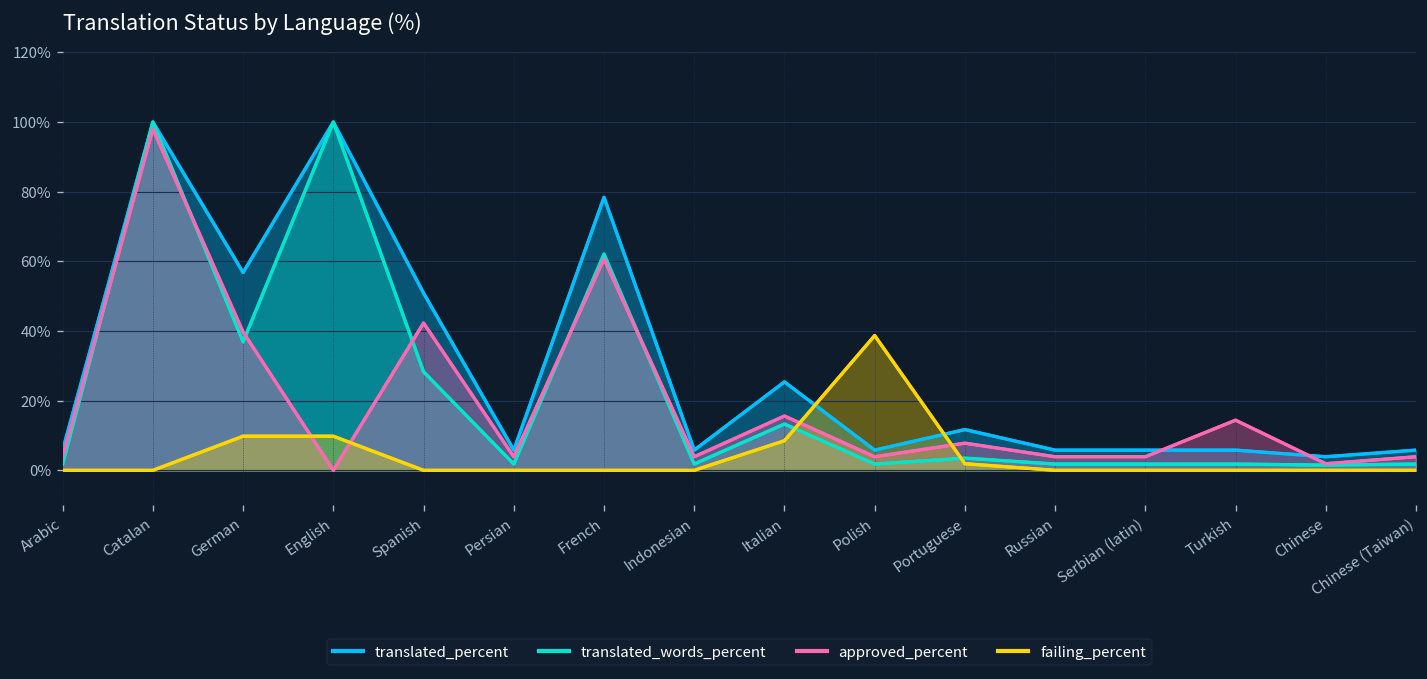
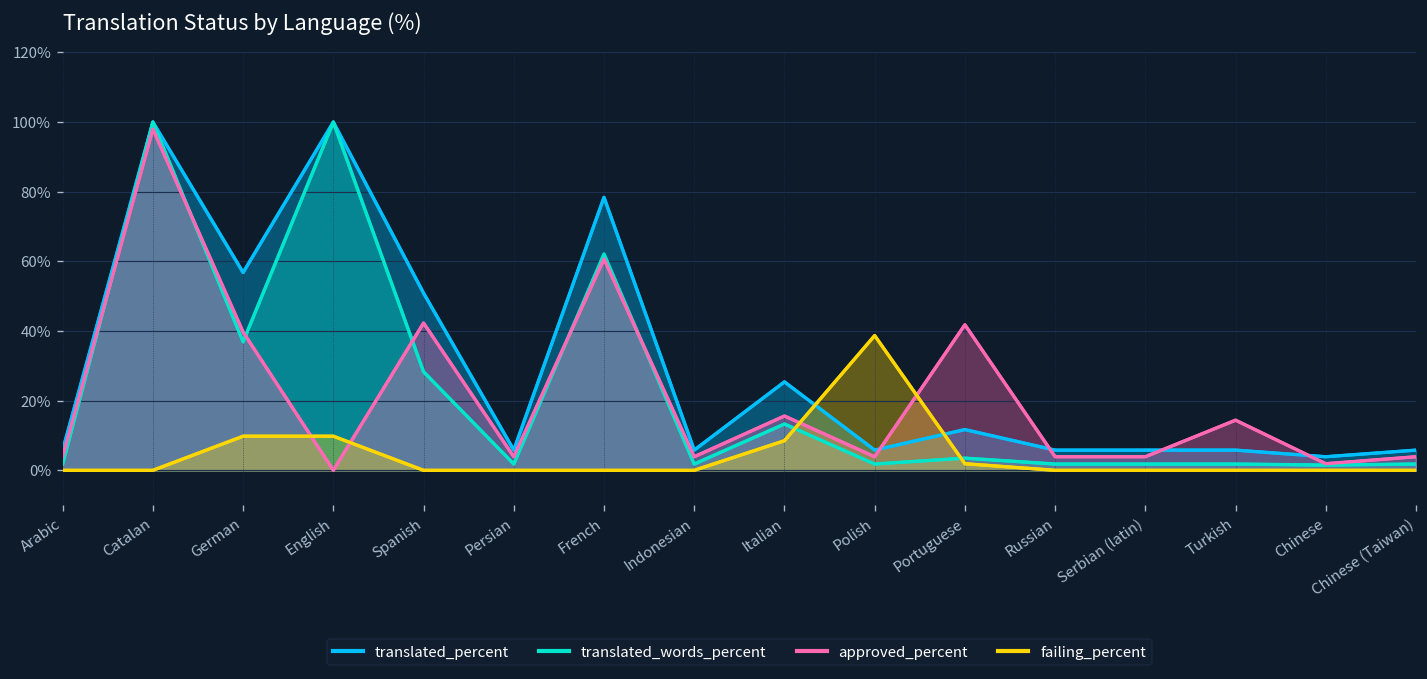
approved_percent, Portuguese: 8% -> 42%
